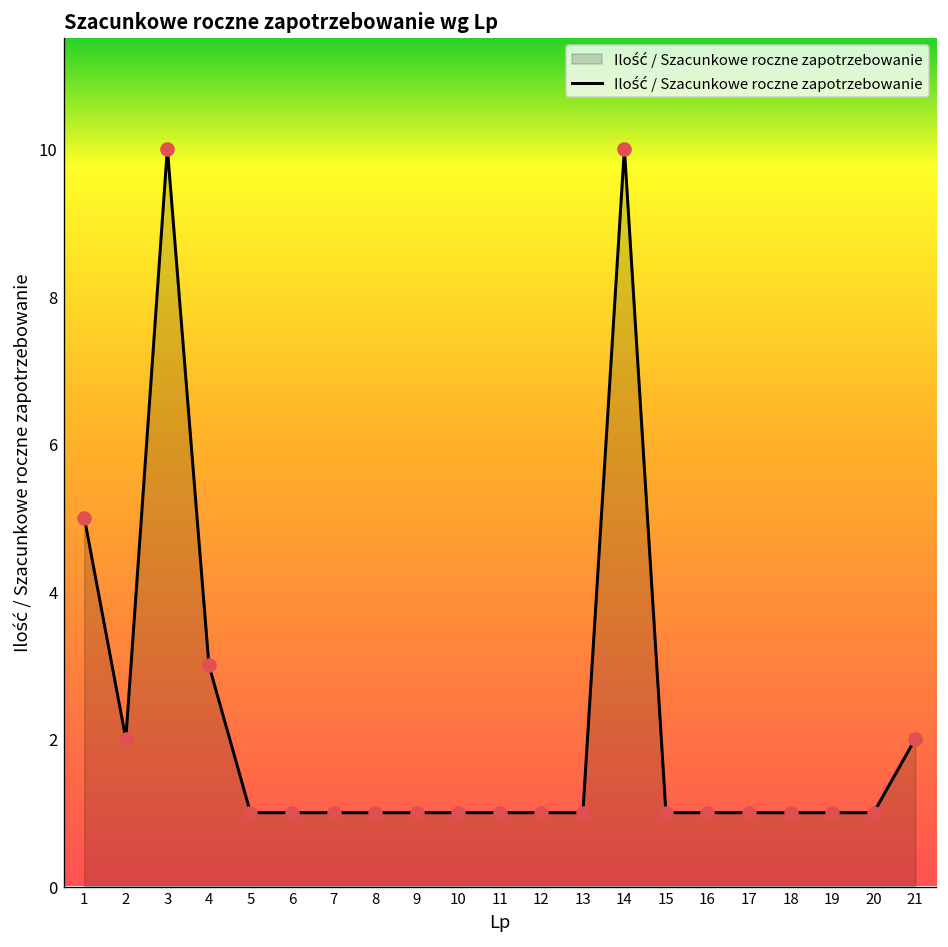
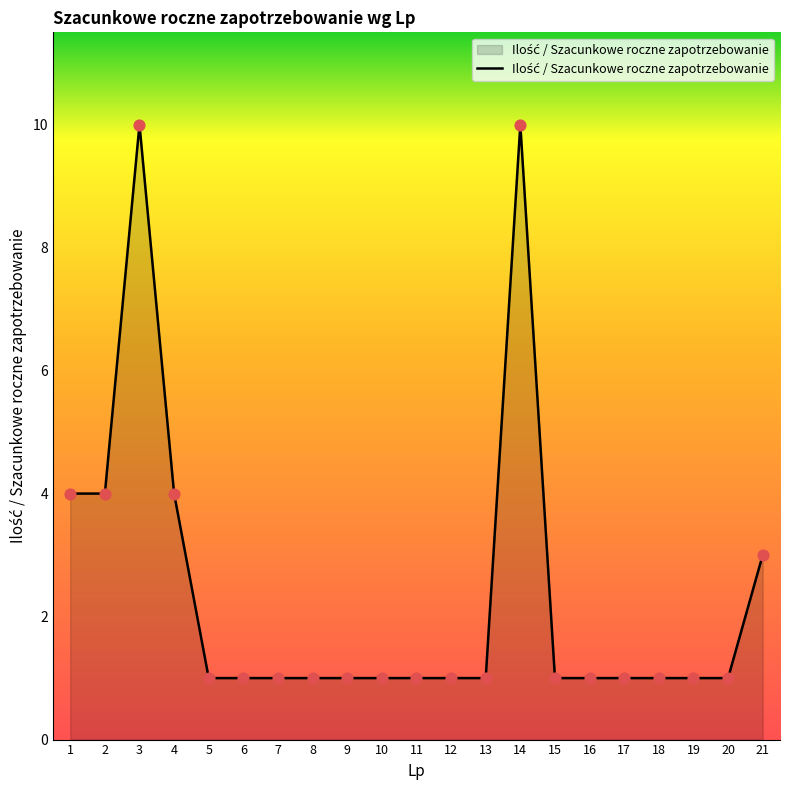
1: 5 -> 4
2: 2 -> 4
4: 3 -> 4
21: 2 -> 3
